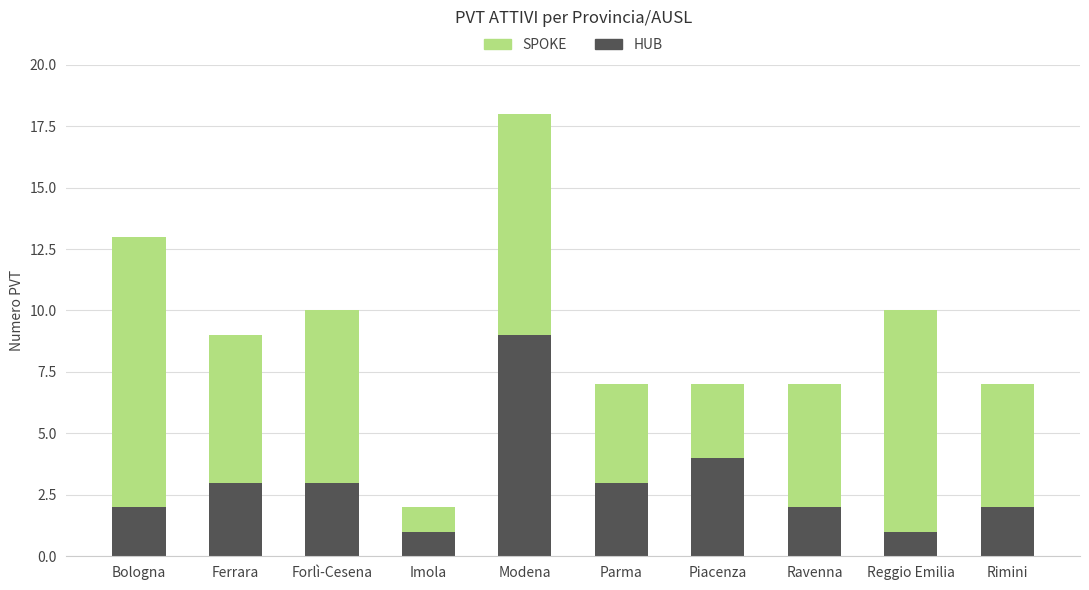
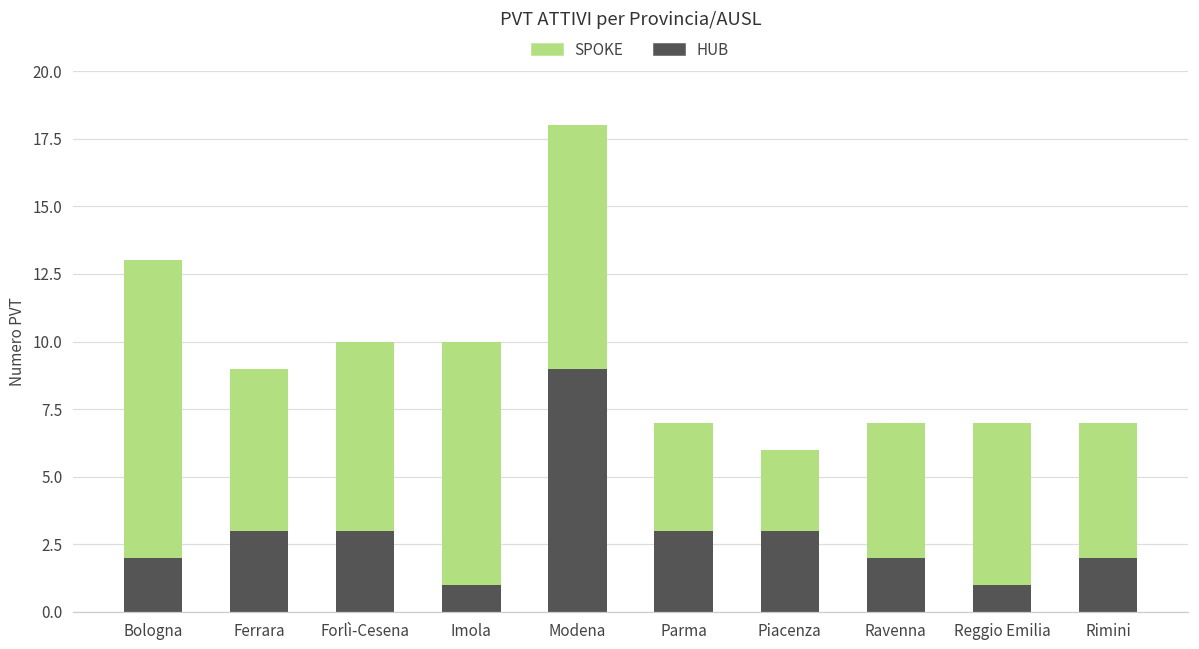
SPOKE, Imola: 1 -> 9
HUB, Piacenza: 4 -> 3
SPOKE, Reggio Emilia: 9 -> 6
